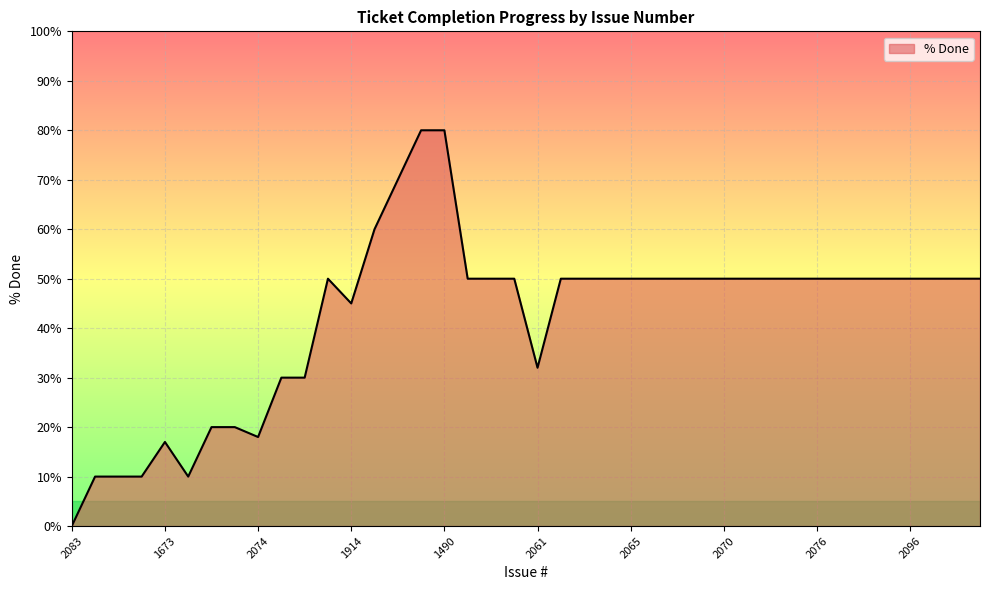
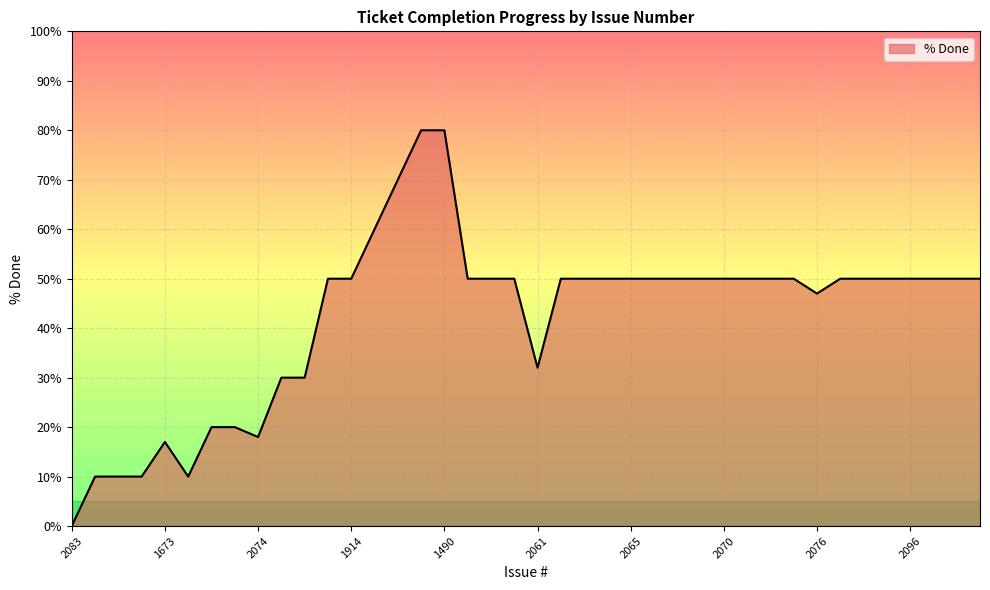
1914: 45% -> 50%
2076: 50% -> 47%
